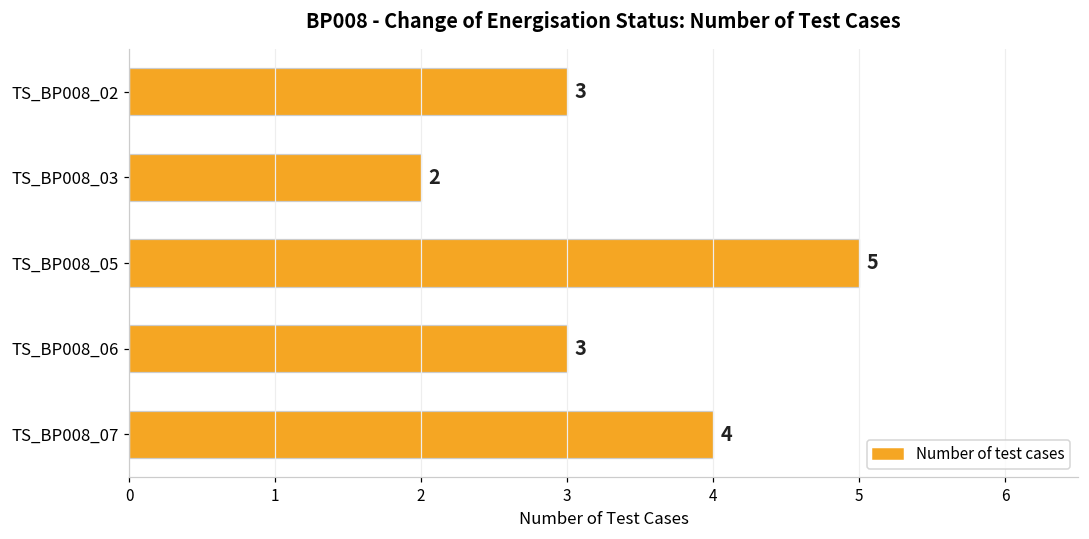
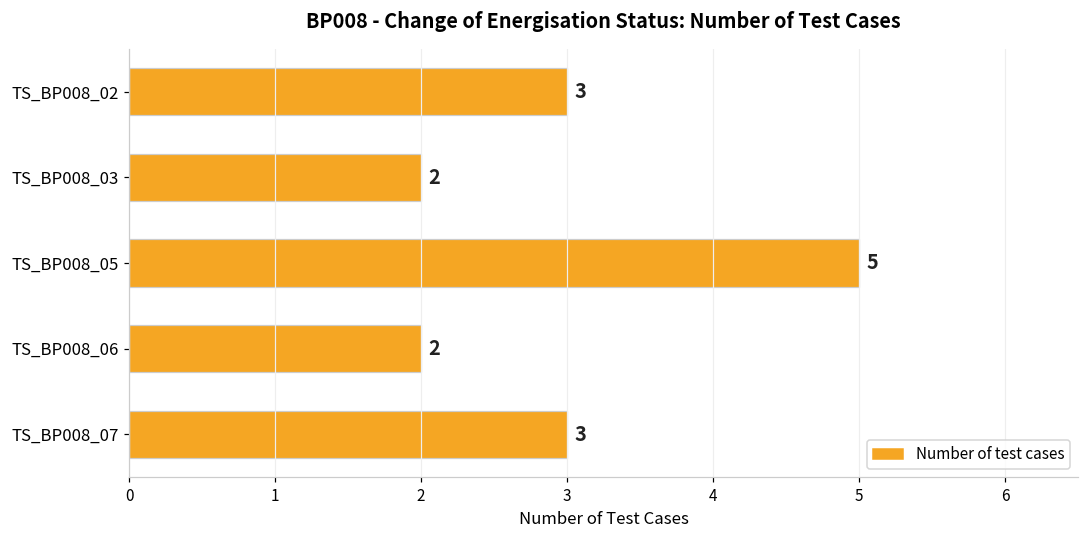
TS_BP008_06: 3 -> 2
TS_BP008_07: 4 -> 3
